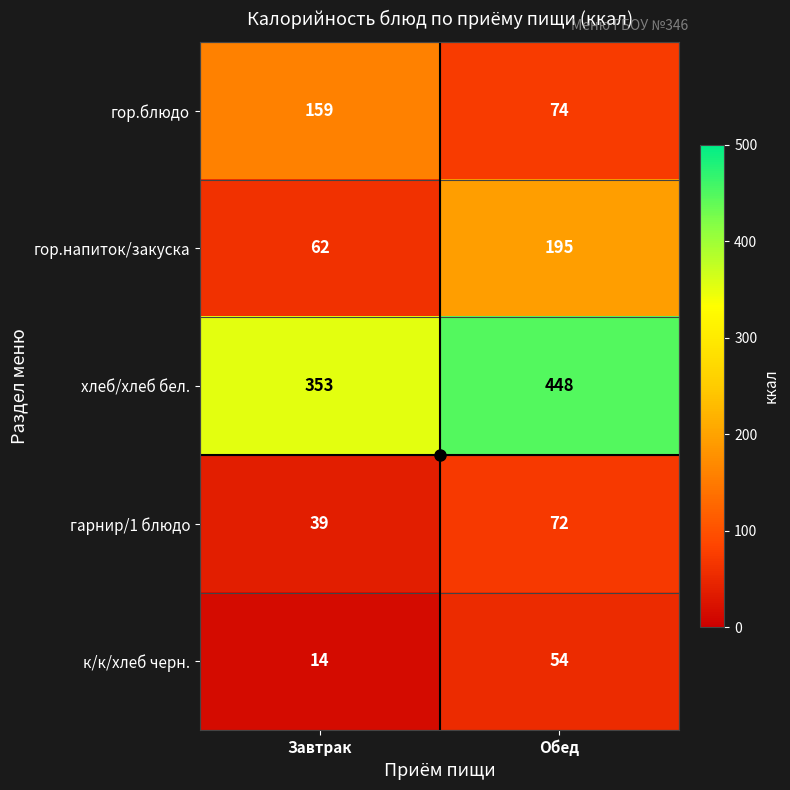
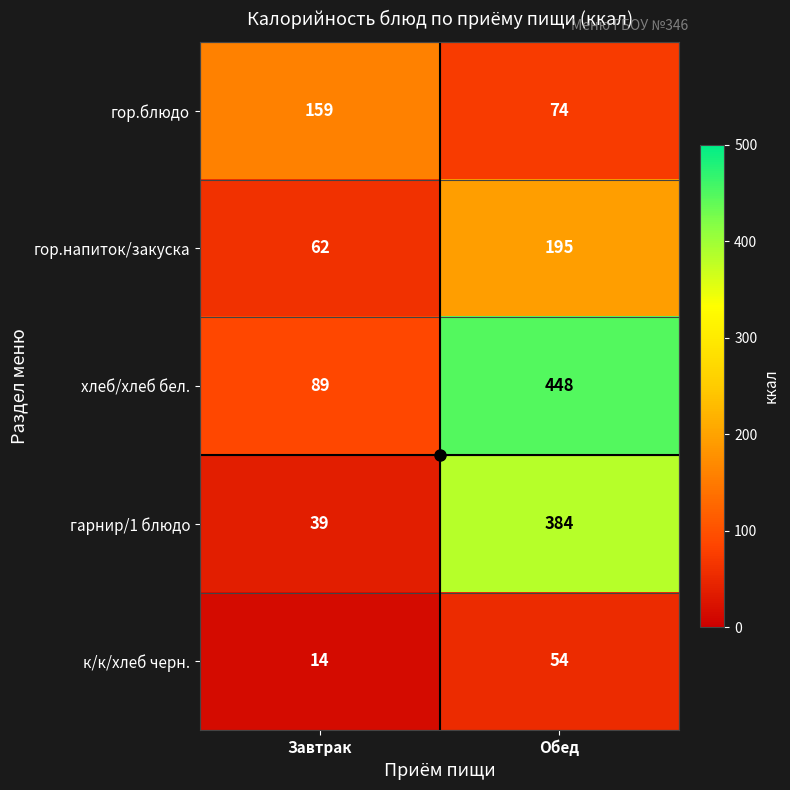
хлеб/хлеб бел., Завтрак: 353 -> 89
гарнир/1 блюдо, Обед: 72 -> 384
